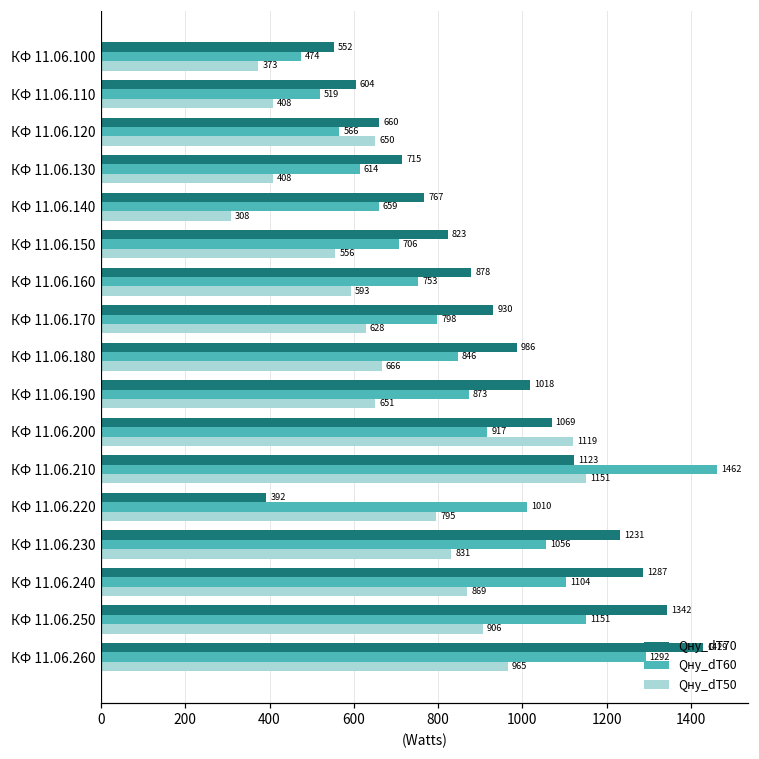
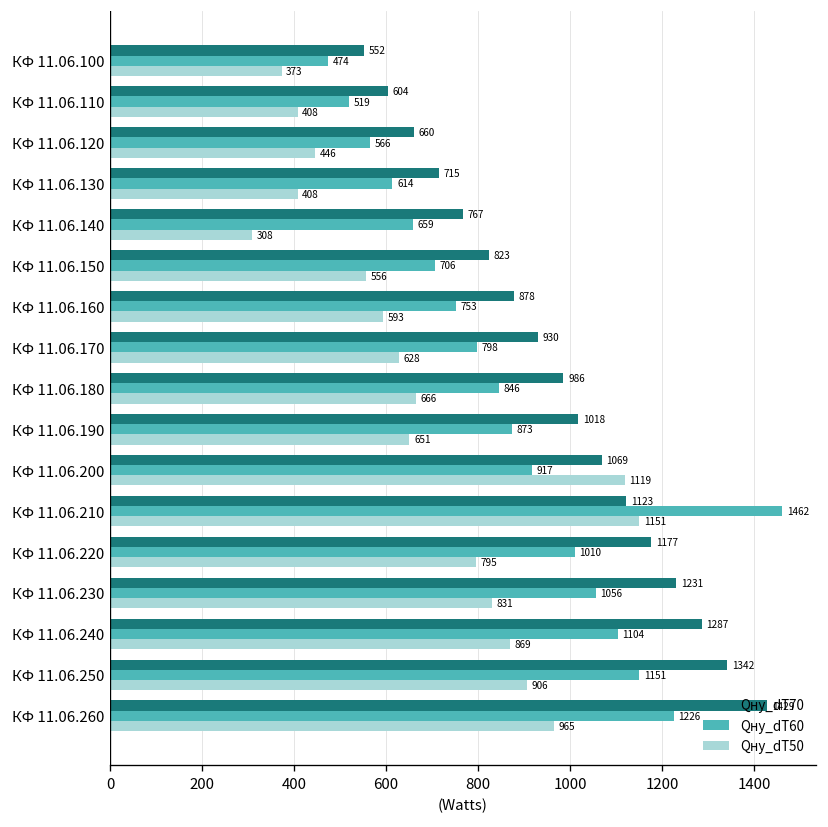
Qну_dT50, КФ 11.06.120: 650 -> 446
Qну_dT70, КФ 11.06.220: 392 -> 1177
Qну_dT60, КФ 11.06.260: 1292 -> 1226
